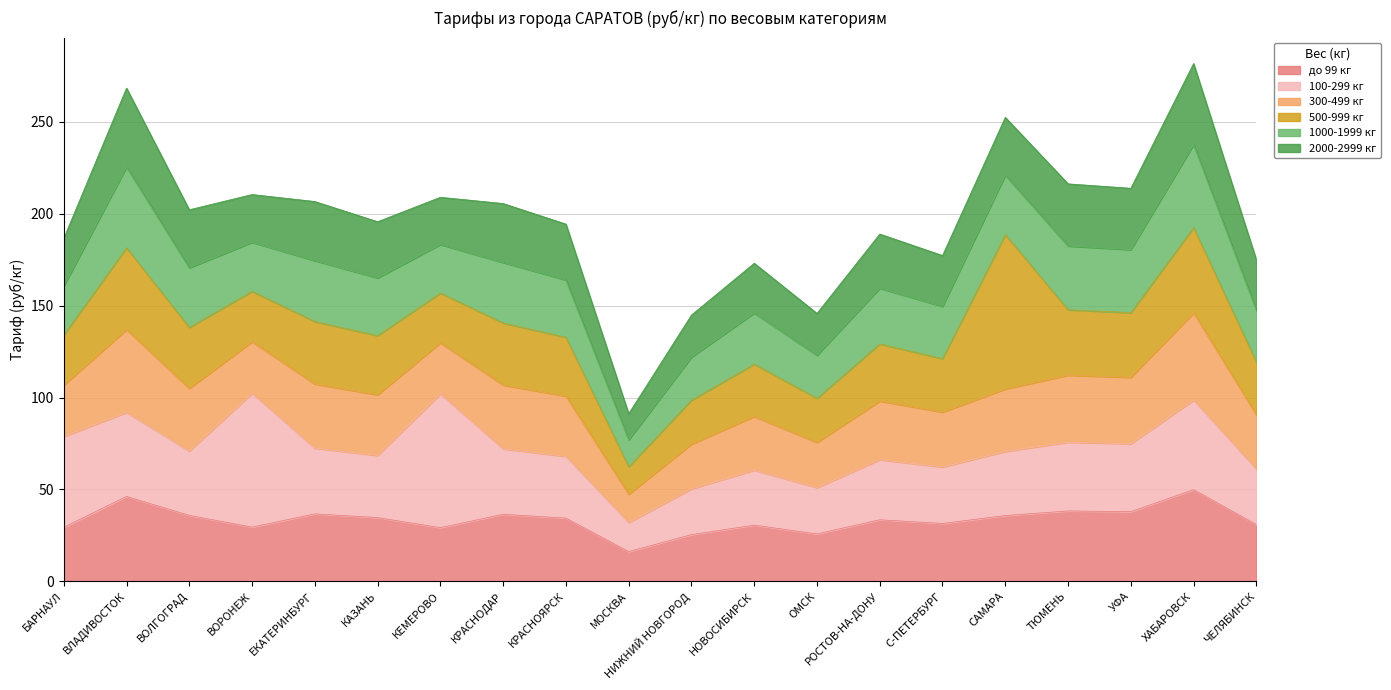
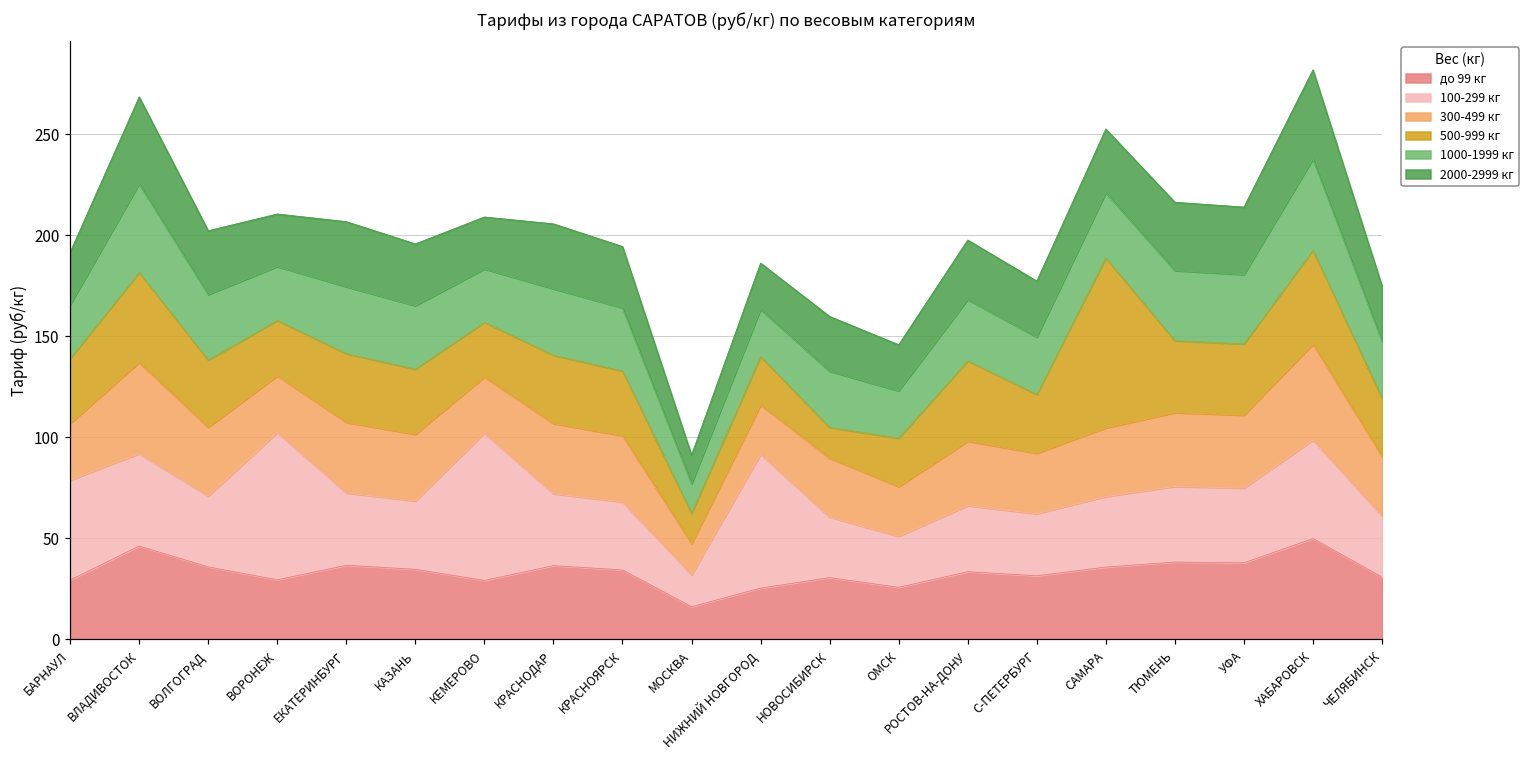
500-999 кг, БАРНАУЛ: 27 -> 32
100-299 кг, НИЖНИЙ НОВГОРОД: 25 -> 66
500-999 кг, НОВОСИБИРСК: 29 -> 15
500-999 кг, РОСТОВ-НА-ДОНУ: 31 -> 40
